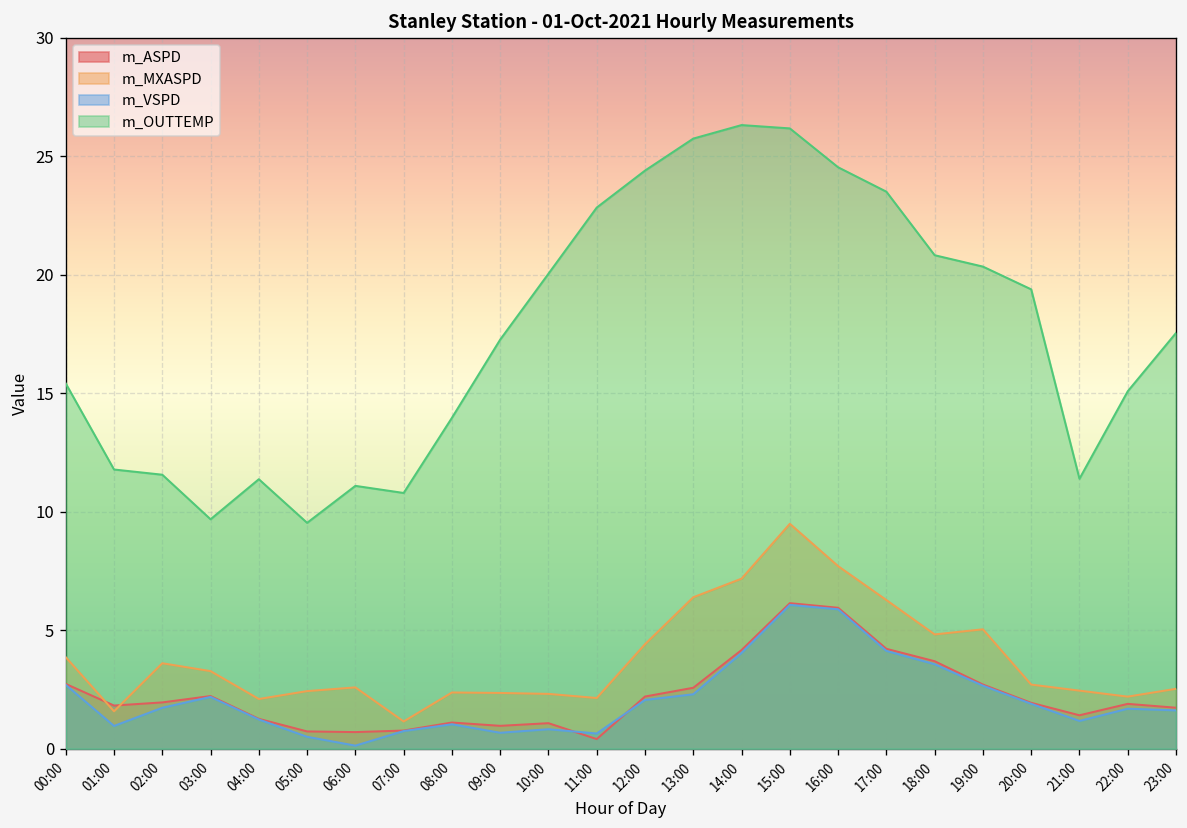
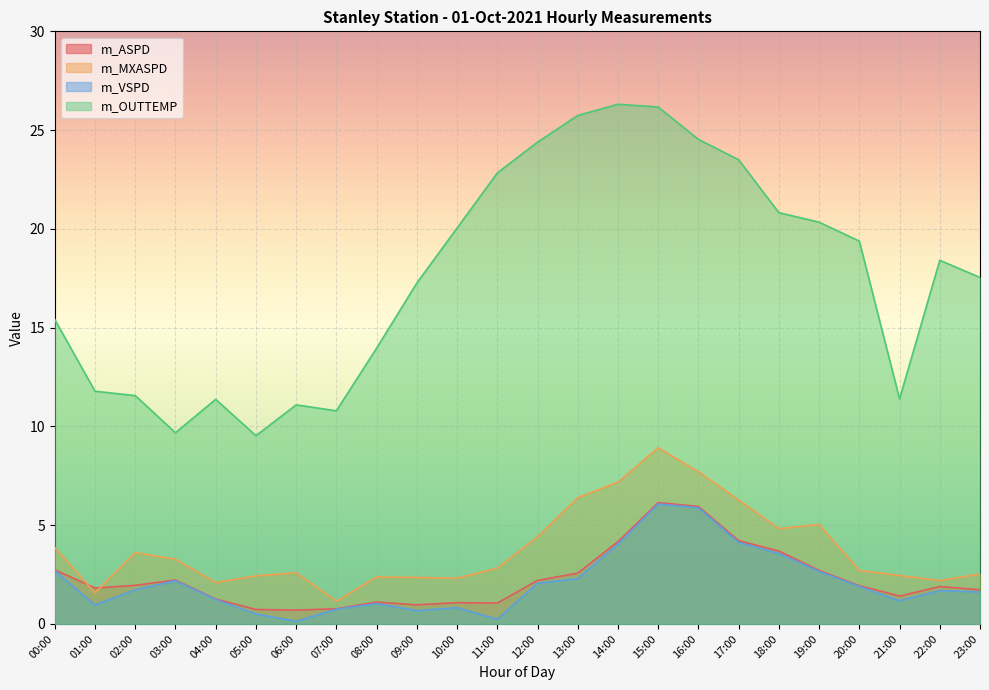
m_ASPD, 11:00: 0.4 -> 1.1
m_MXASPD, 11:00: 2.1 -> 2.8
m_VSPD, 11:00: 0.6 -> 0.2
m_MXASPD, 15:00: 9.5 -> 8.9
m_OUTTEMP, 22:00: 15.1 -> 18.4
